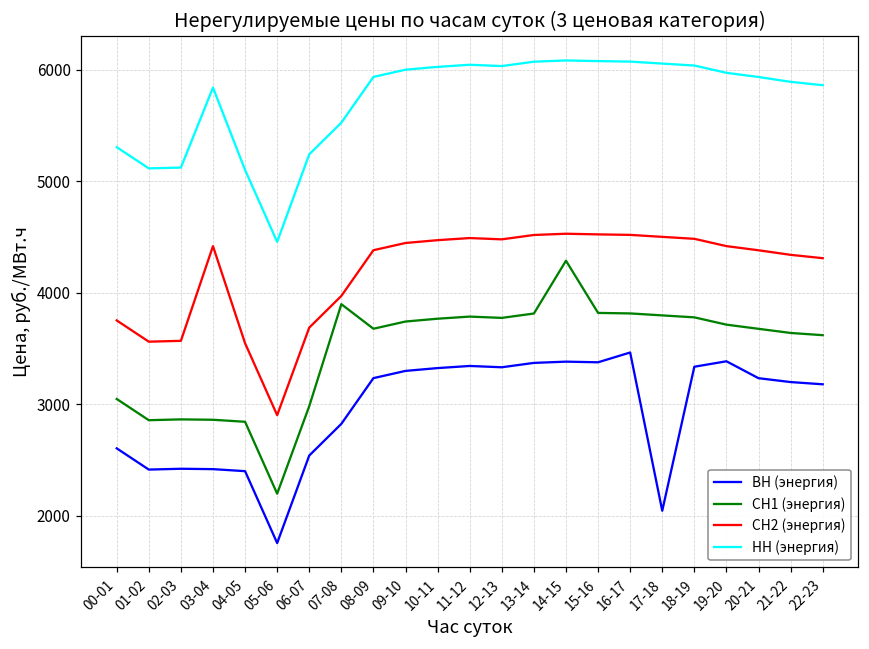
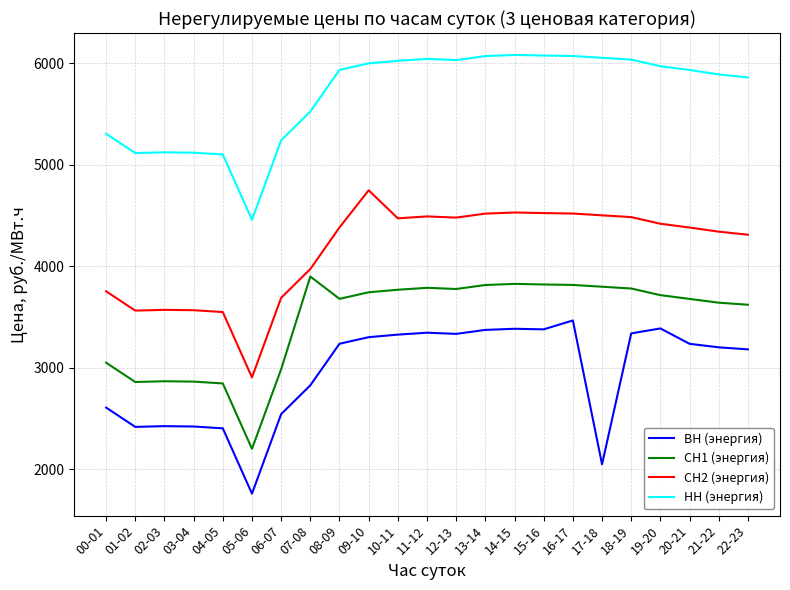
СН2 (энергия), 03-04: 4420 -> 3570
НН (энергия), 03-04: 5840 -> 5120
СН2 (энергия), 09-10: 4450 -> 4750
СН1 (энергия), 14-15: 4290 -> 3830
